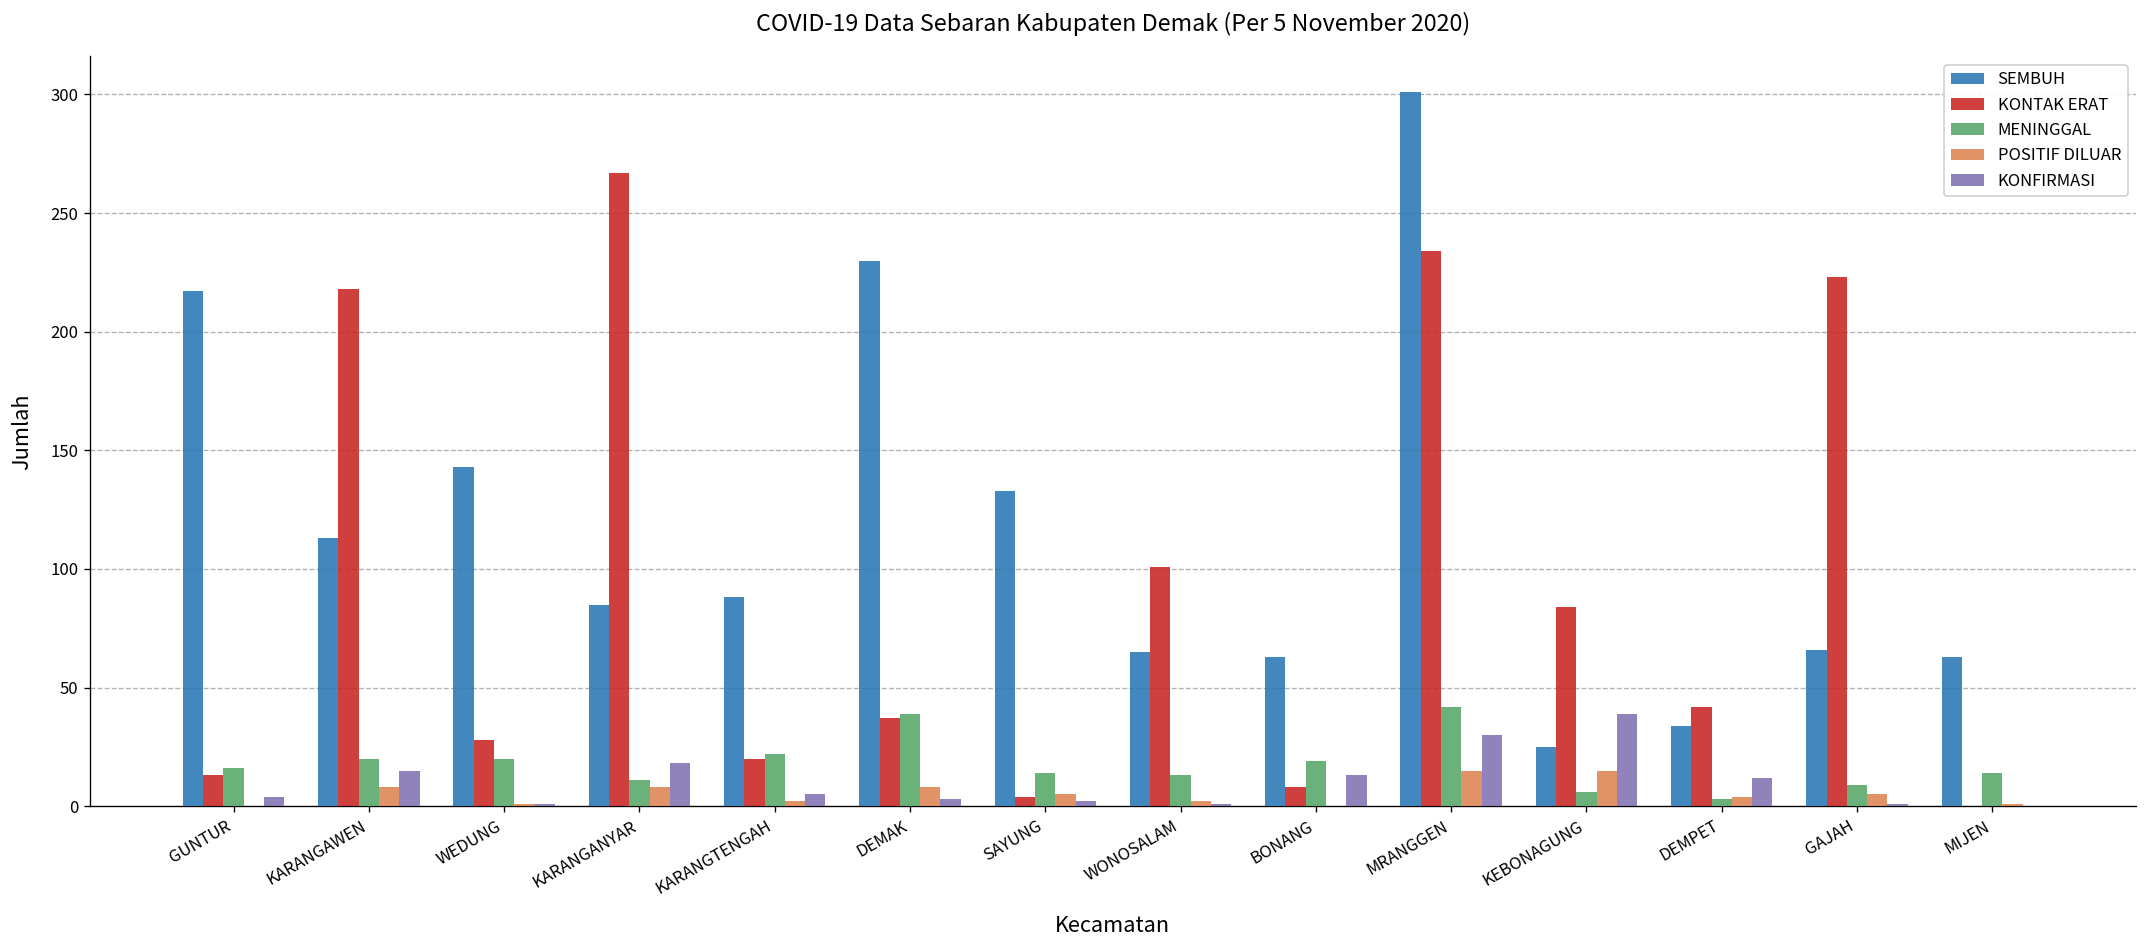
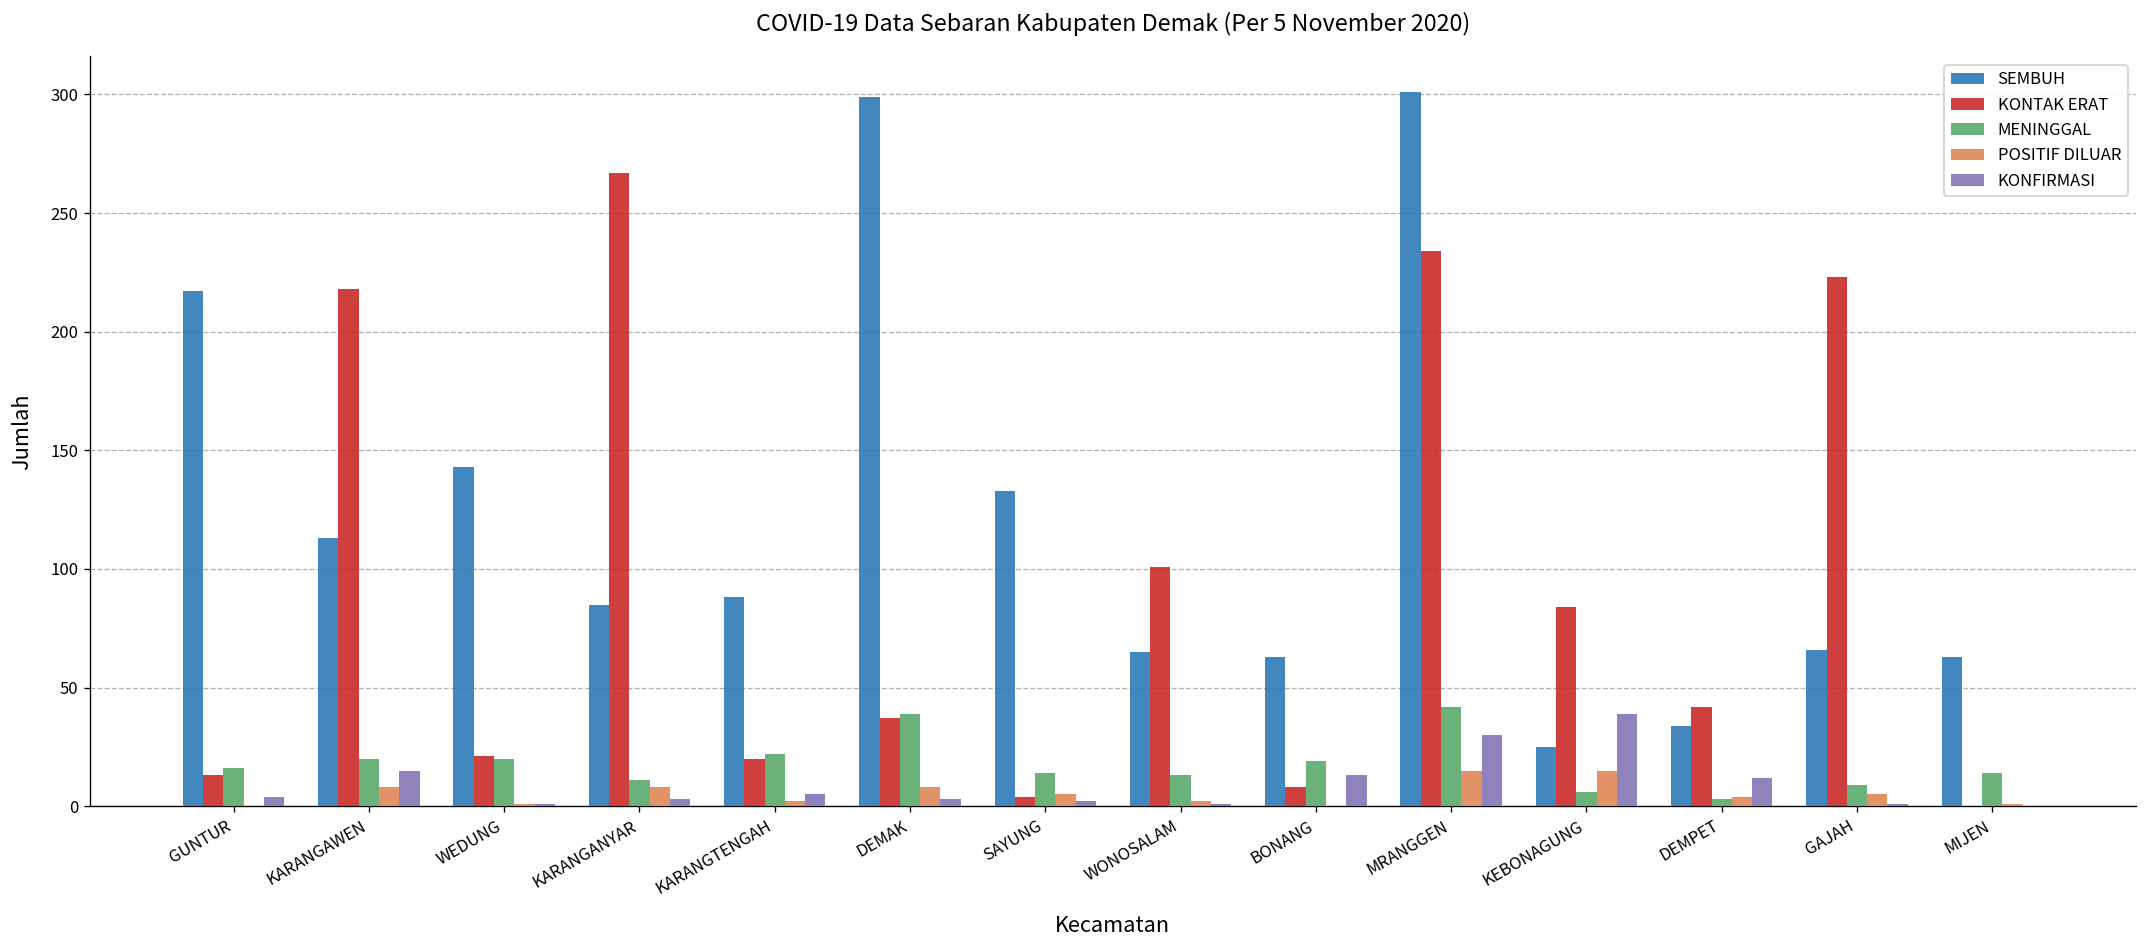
KONTAK ERAT, WEDUNG: 28 -> 21
KONFIRMASI, KARANGANYAR: 18 -> 3
SEMBUH, DEMAK: 230 -> 299
